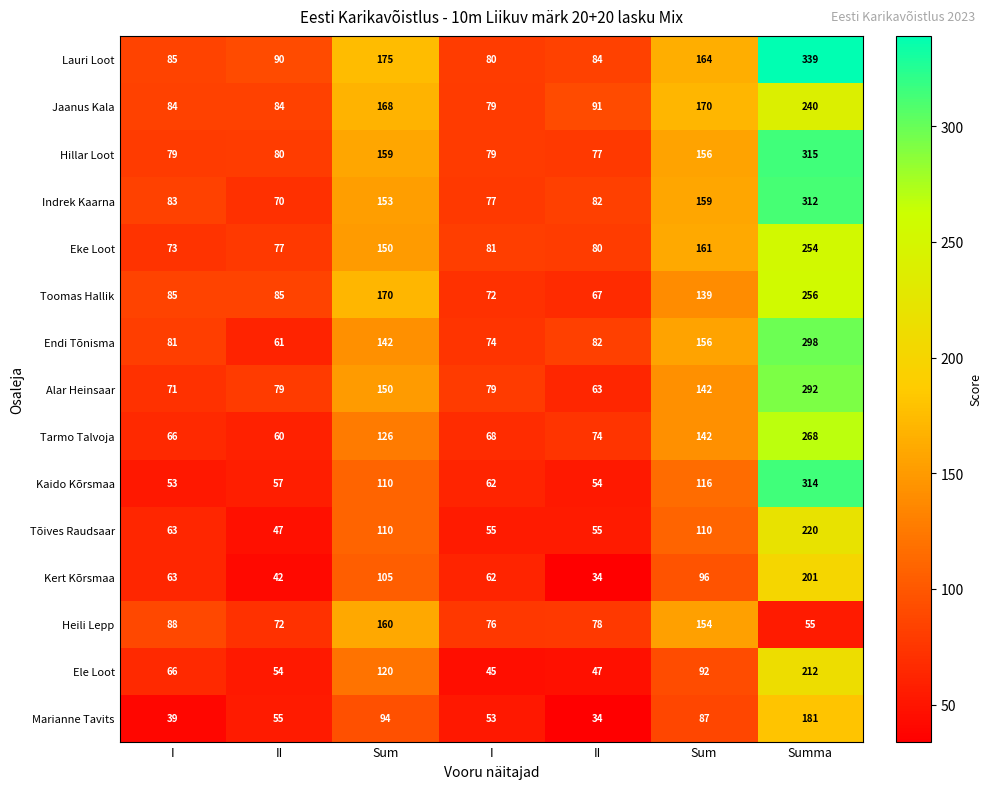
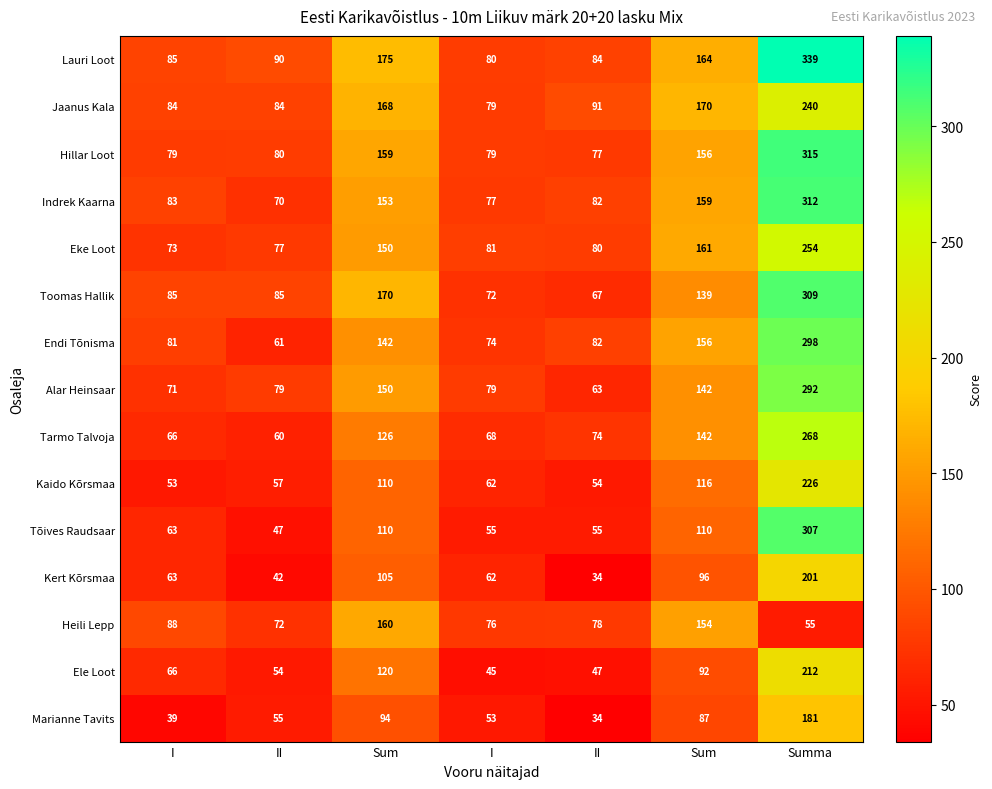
Toomas Hallik, Summa: 256 -> 309
Kaido Kõrsmaa, Summa: 314 -> 226
Tõives Raudsaar, Summa: 220 -> 307
